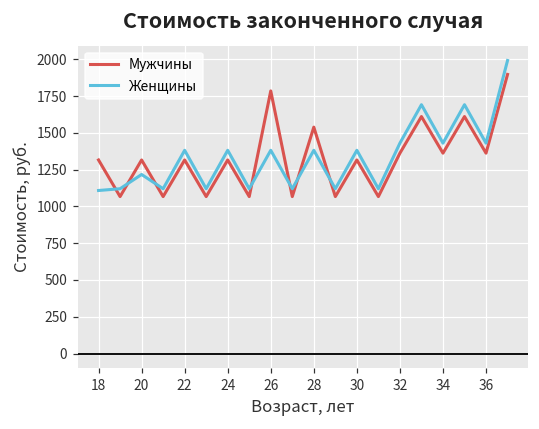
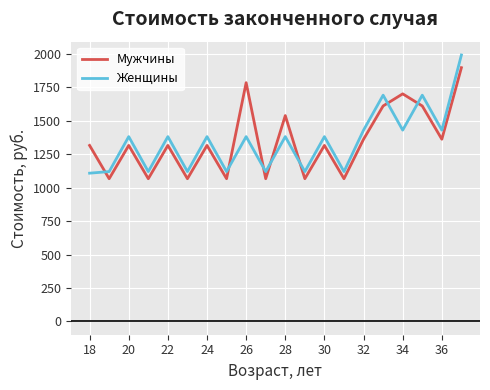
Женщины, 20: 1220 -> 1380
Мужчины, 34: 1360 -> 1700
